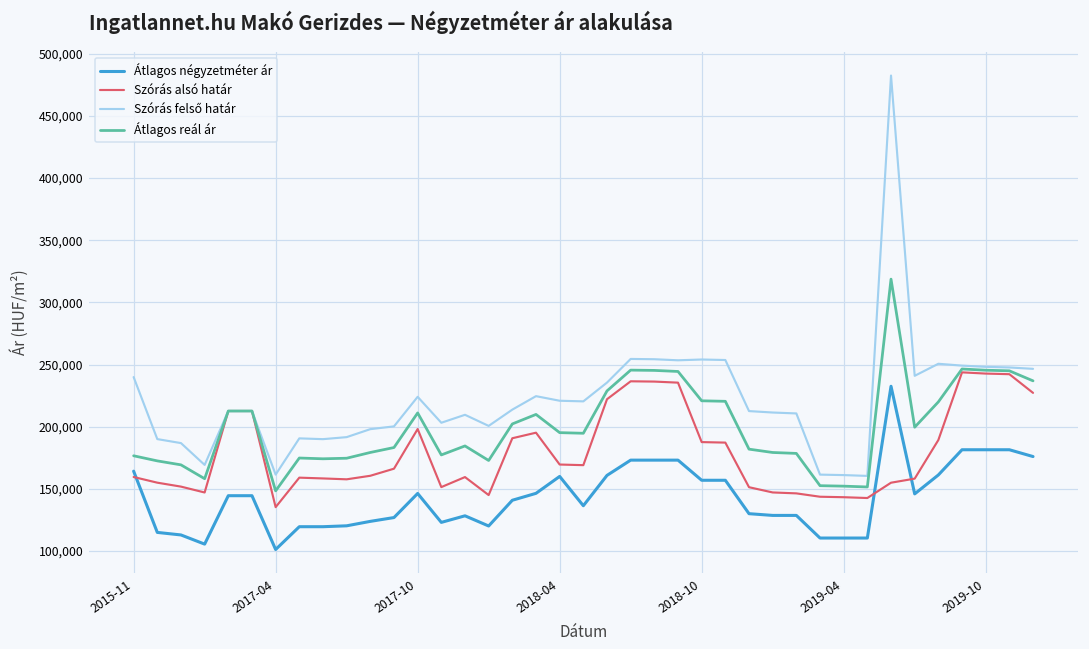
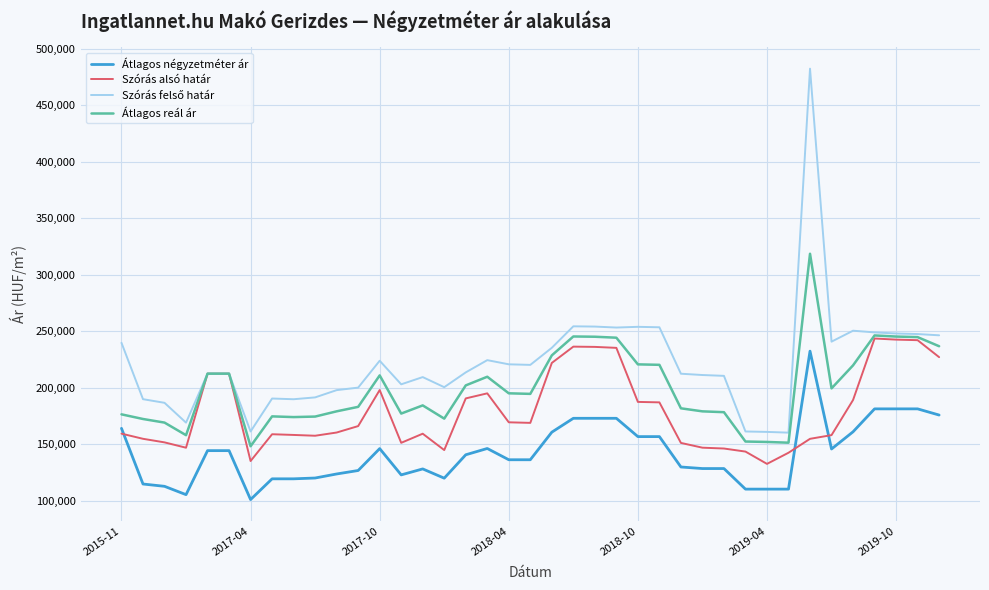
Átlagos négyzetméter ár, 2018-04: 160,000 -> 136,000
Szórás alsó határ, 2019-04: 143,000 -> 133,000
